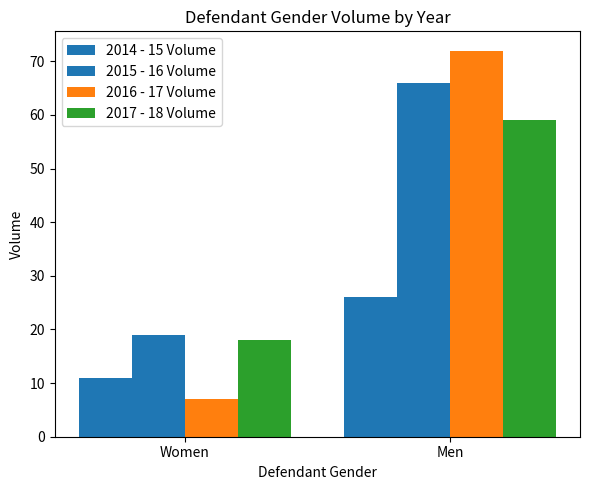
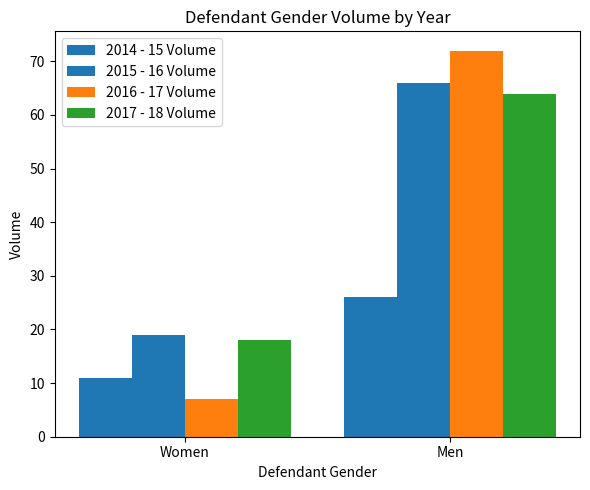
2017 - 18 Volume, Men: 59 -> 64
